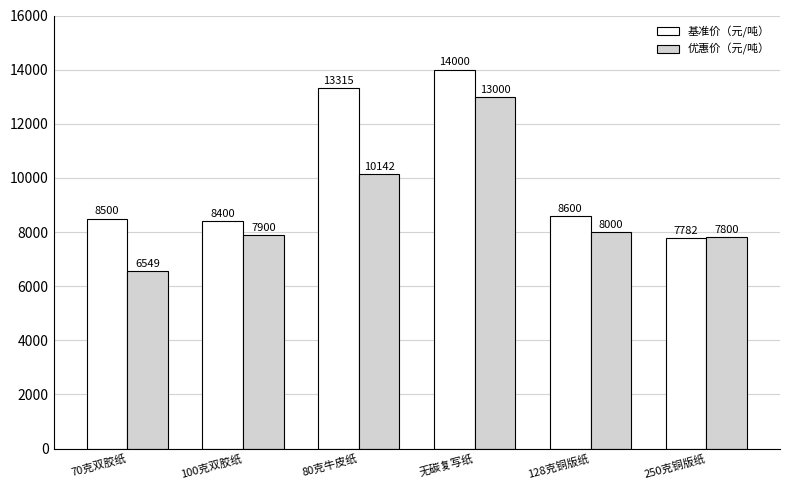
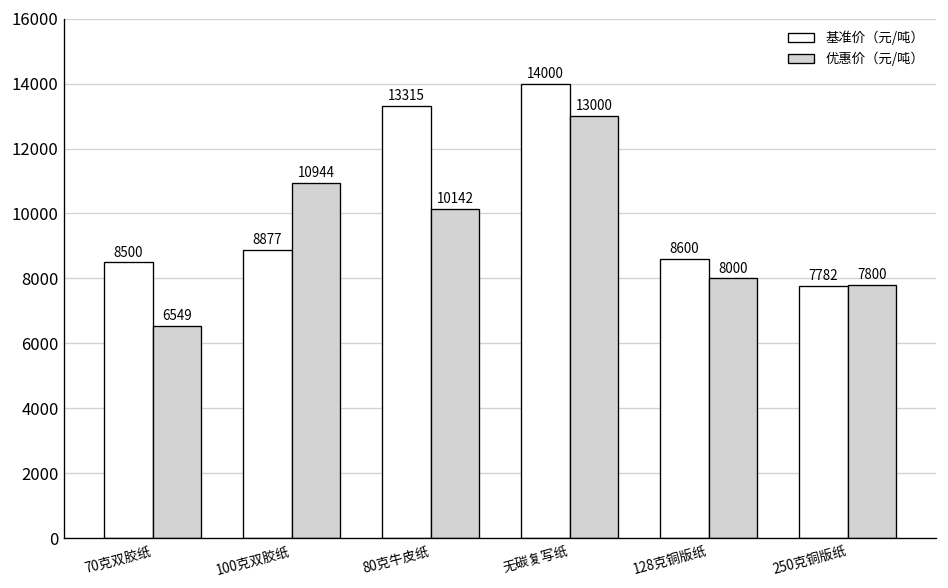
基准价（元/吨）, 100克双胶纸: 8400 -> 8877
优惠价（元/吨）, 100克双胶纸: 7900 -> 10944
